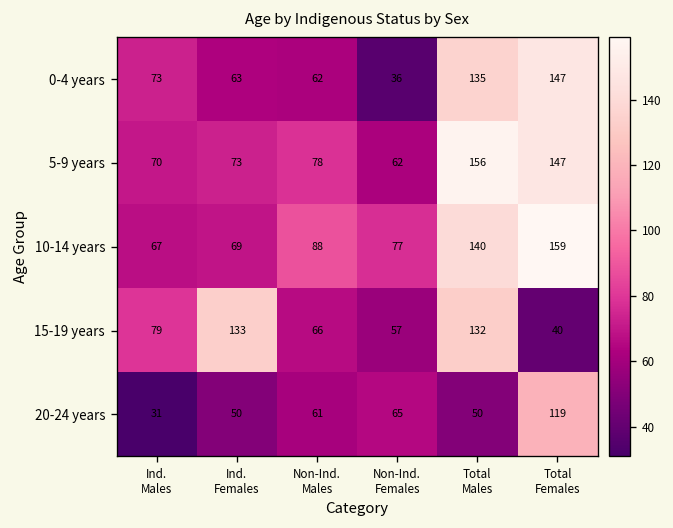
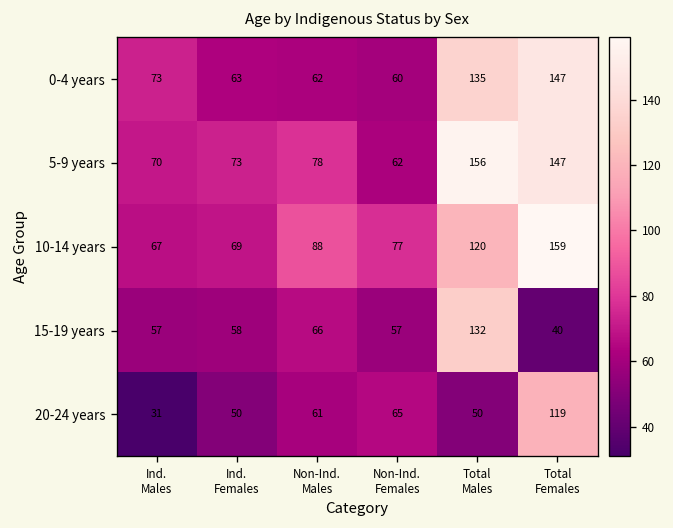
0-4 years, Non-Ind. Females: 36 -> 60
10-14 years, Total Males: 140 -> 120
15-19 years, Ind. Males: 79 -> 57
15-19 years, Ind. Females: 133 -> 58
